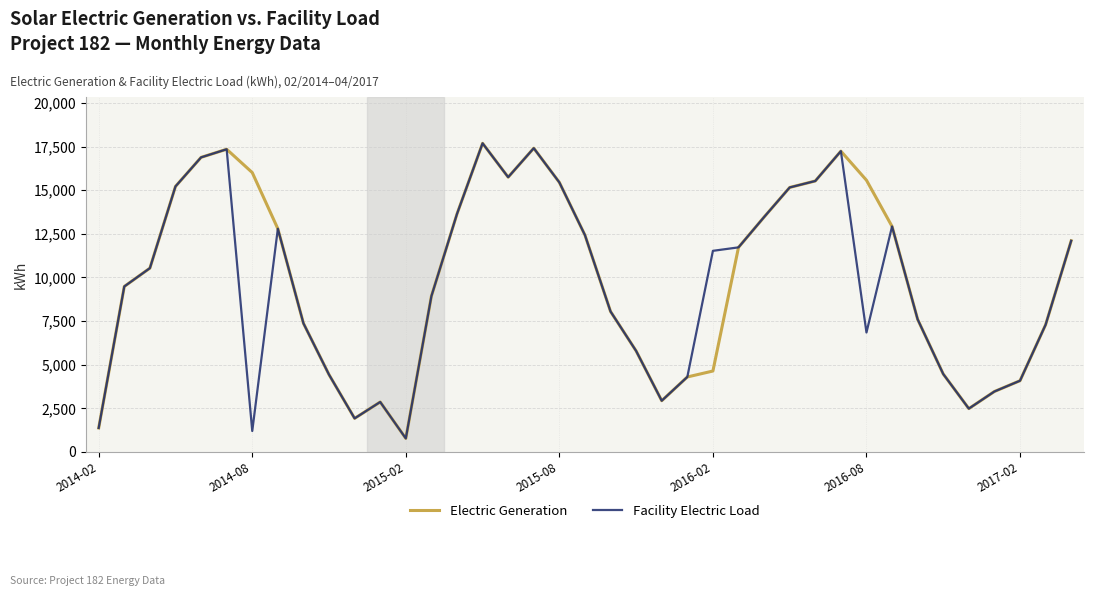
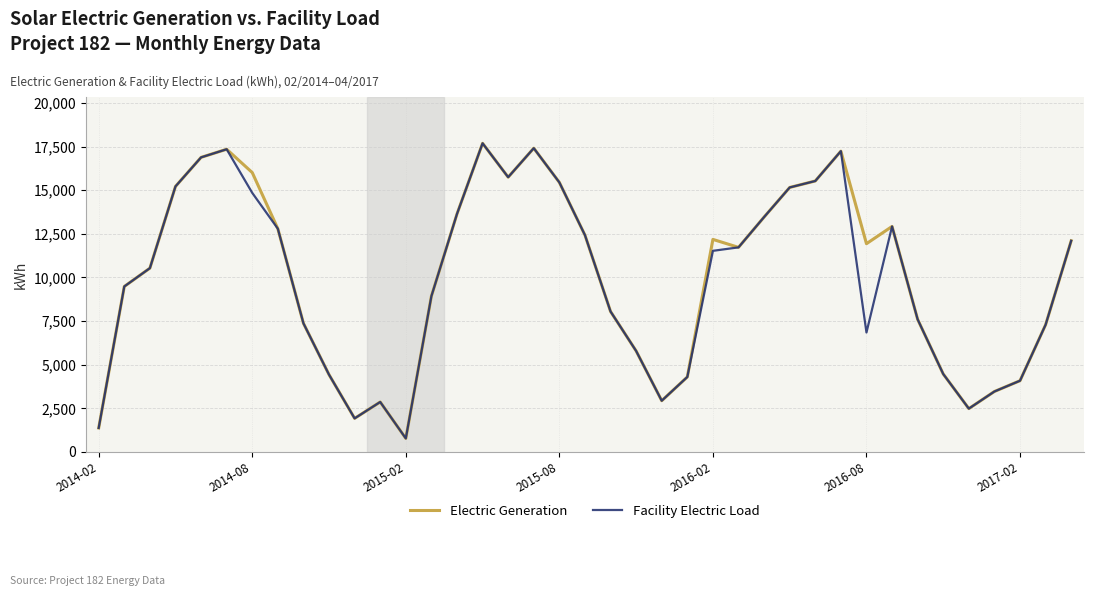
Facility Electric Load, 2014-08: 1,200 -> 14,800
Electric Generation, 2016-02: 4,600 -> 12,200
Electric Generation, 2016-08: 15,600 -> 11,900
